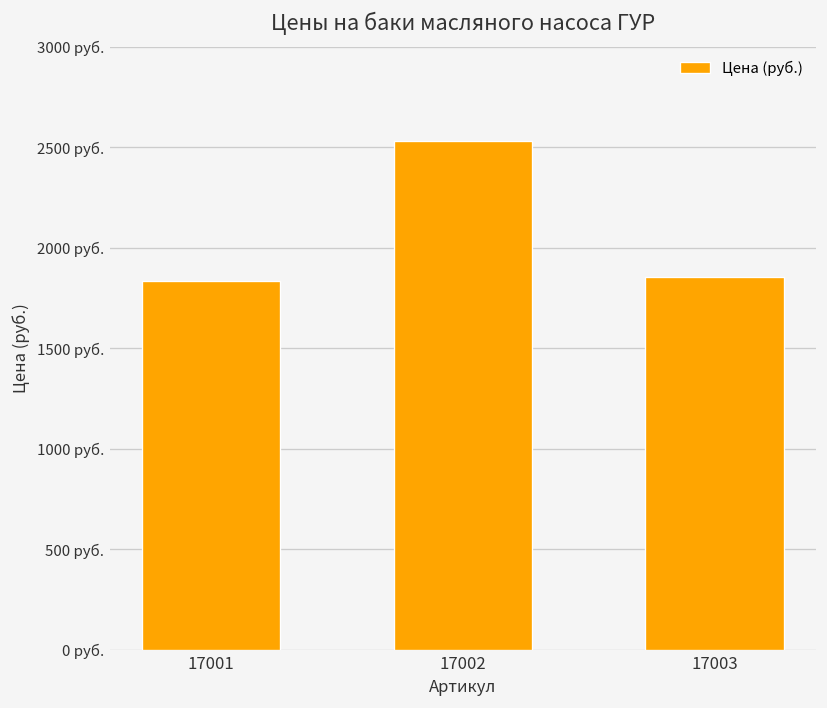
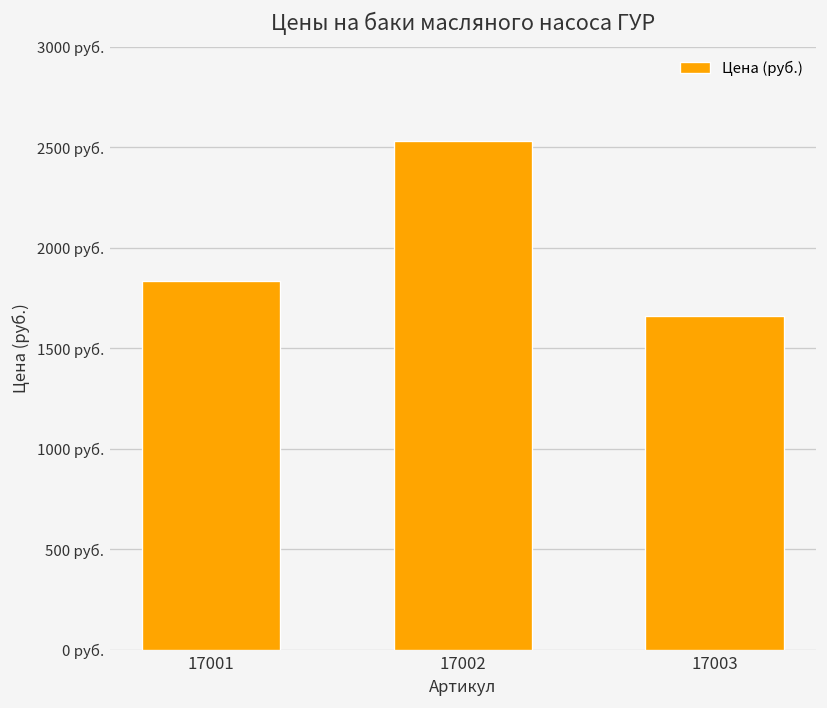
17003: 1860 руб. -> 1660 руб.
